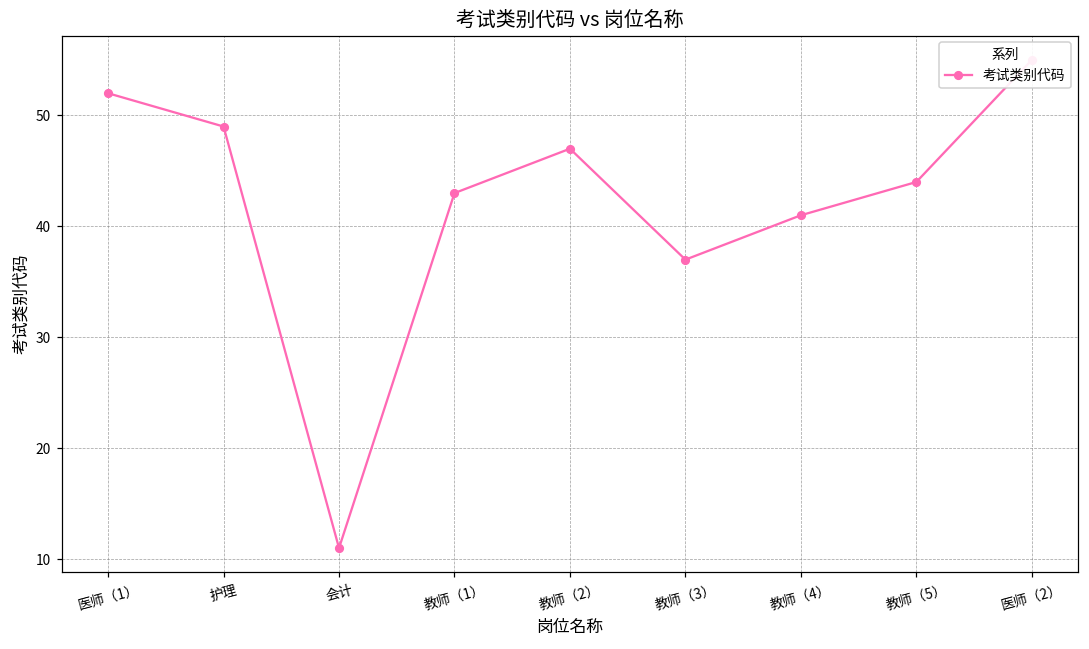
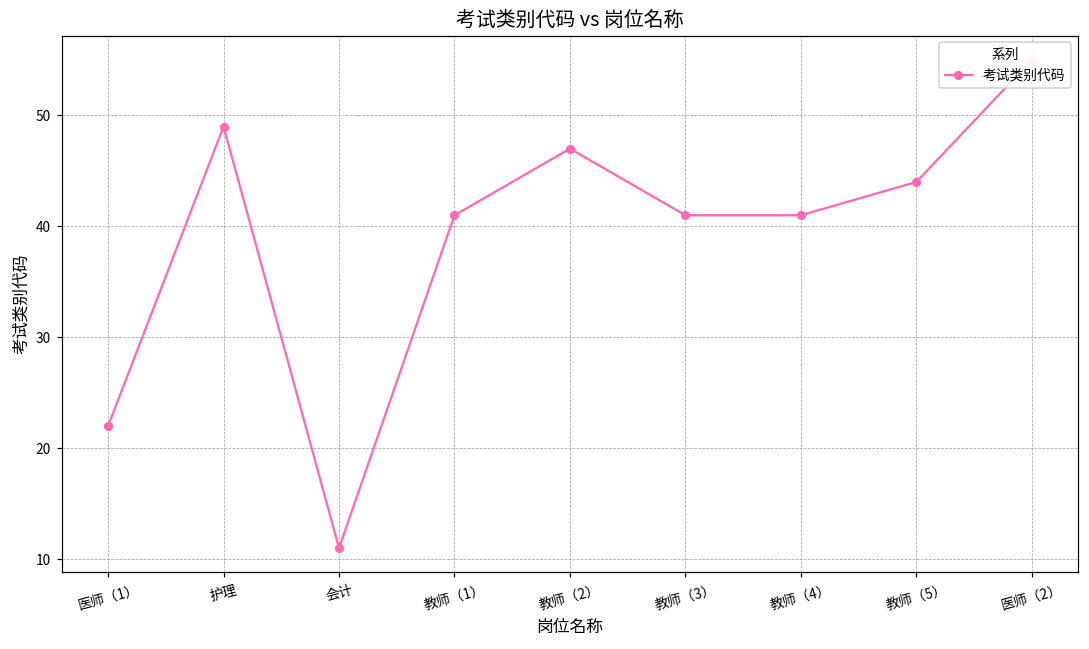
医师（1）: 52 -> 22
教师（1）: 43 -> 41
教师（3）: 37 -> 41
